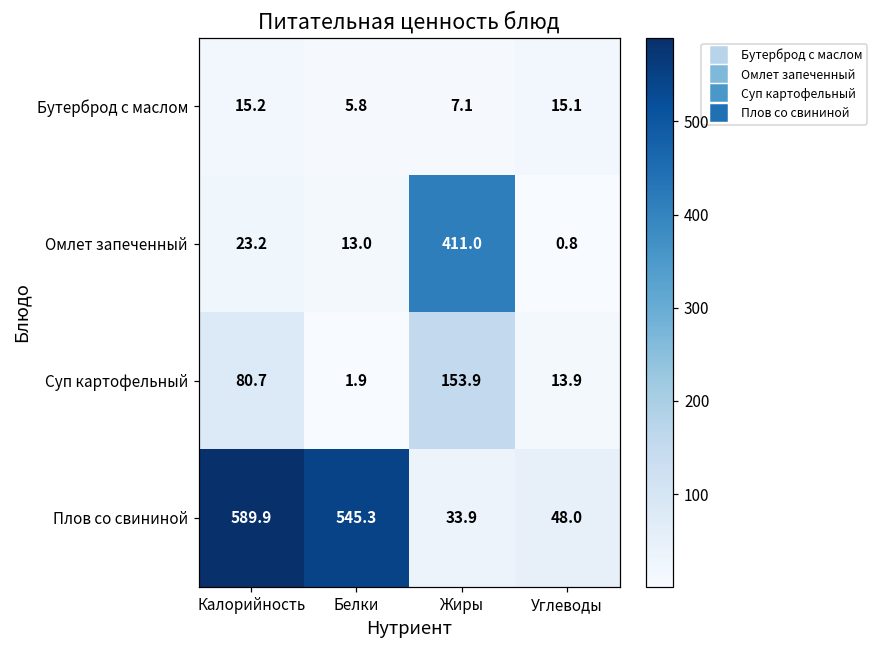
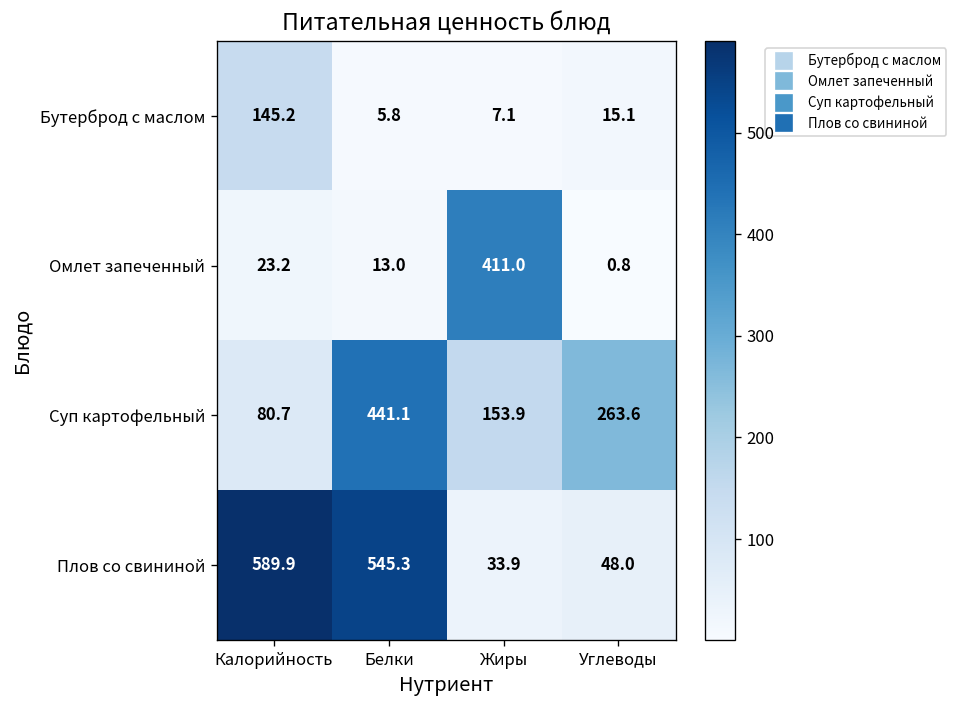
Бутерброд с маслом, Калорийность: 15.2 -> 145.2
Суп картофельный, Белки: 1.9 -> 441.1
Суп картофельный, Углеводы: 13.9 -> 263.6
